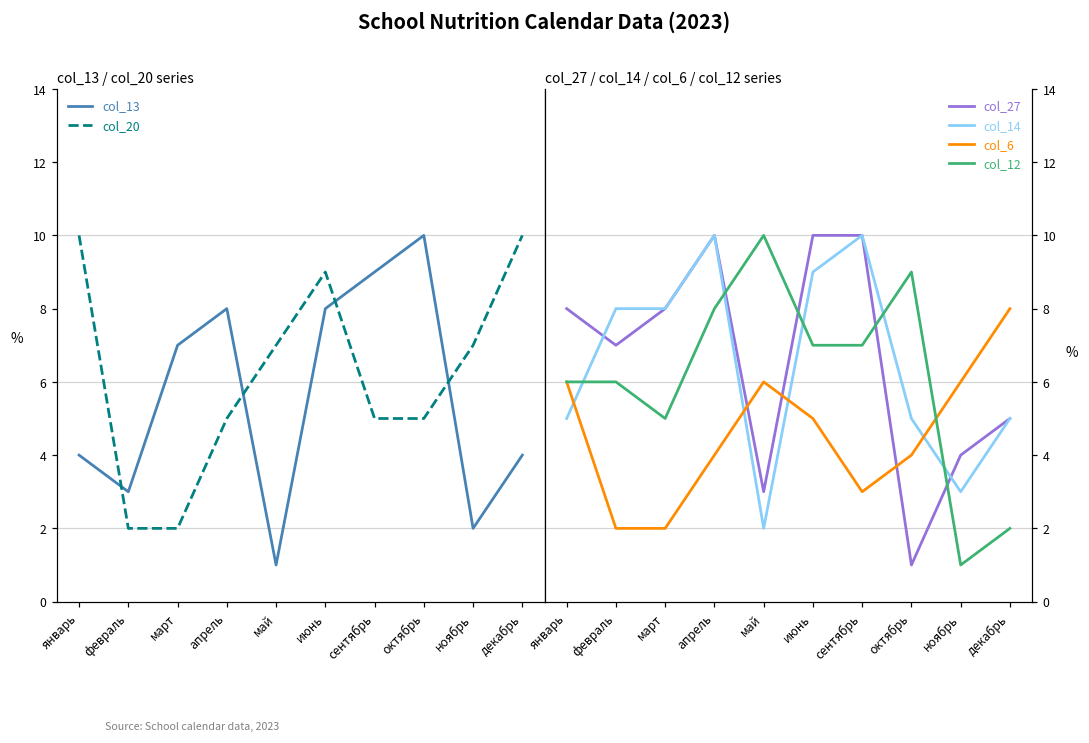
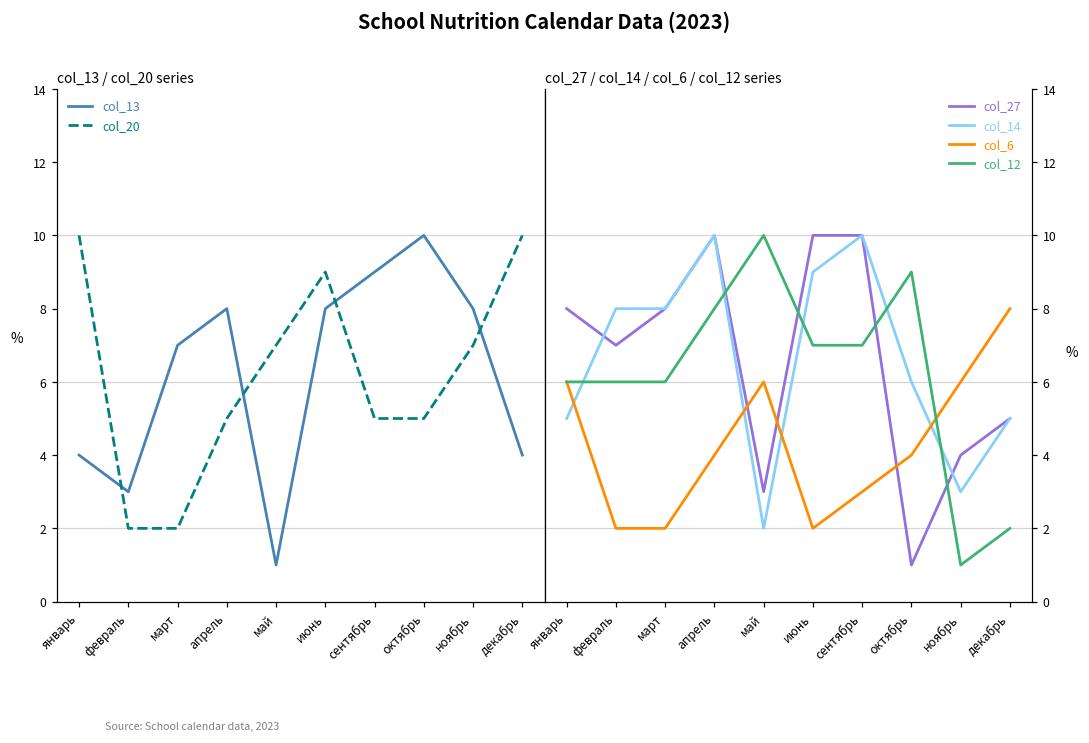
col_13 / col_20 series, col_13, ноябрь: 2 -> 8
col_27 / col_14 / col_6 / col_12 series, col_12, март: 5 -> 6
col_27 / col_14 / col_6 / col_12 series, col_6, июнь: 5 -> 2
col_27 / col_14 / col_6 / col_12 series, col_14, октябрь: 5 -> 6
